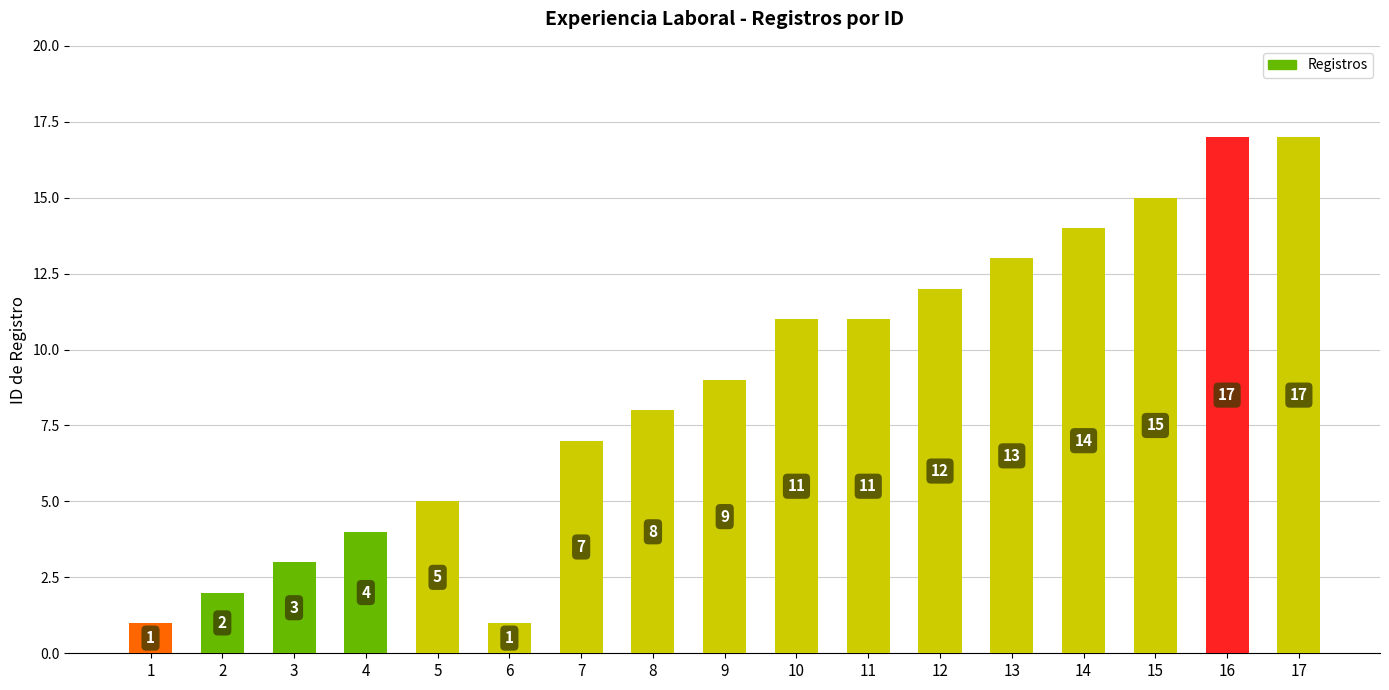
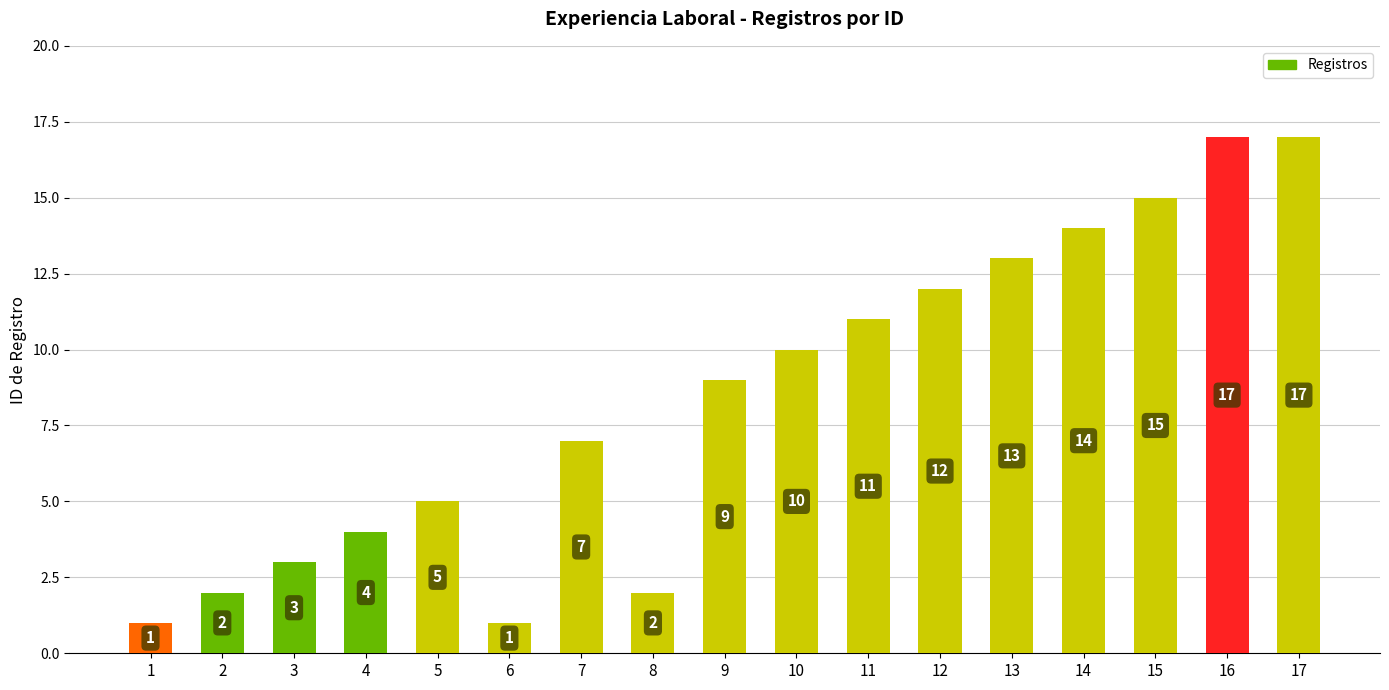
8: 8 -> 2
10: 11 -> 10
